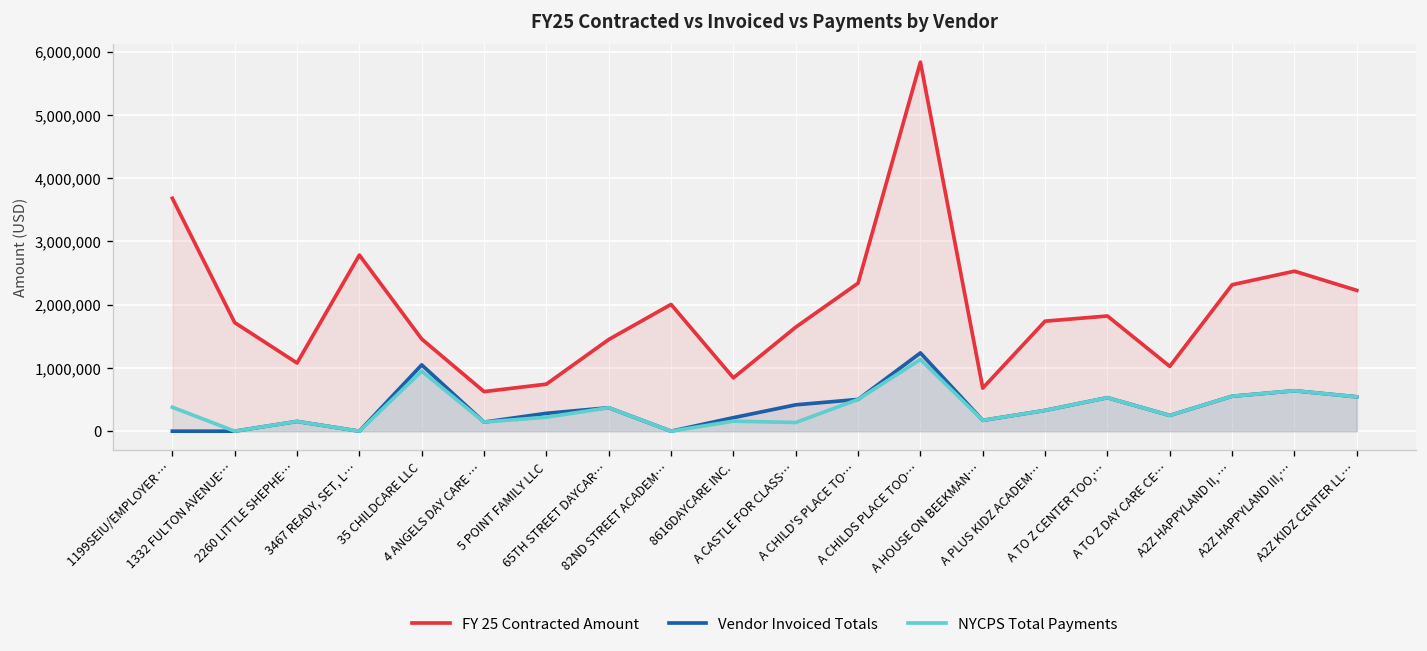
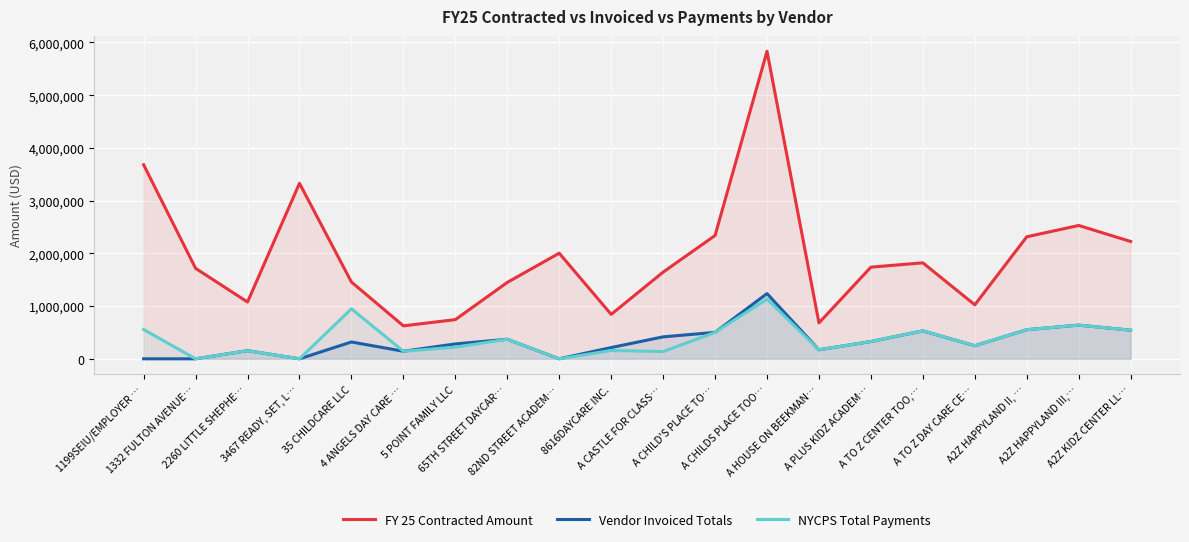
NYCPS Total Payments, 1199SEIU/EMPLOYER …: 400,000 -> 600,000
FY 25 Contracted Amount, 3467 READY, SET, L…: 2,800,000 -> 3,300,000
Vendor Invoiced Totals, 35 CHILDCARE LLC: 1,000,000 -> 300,000
